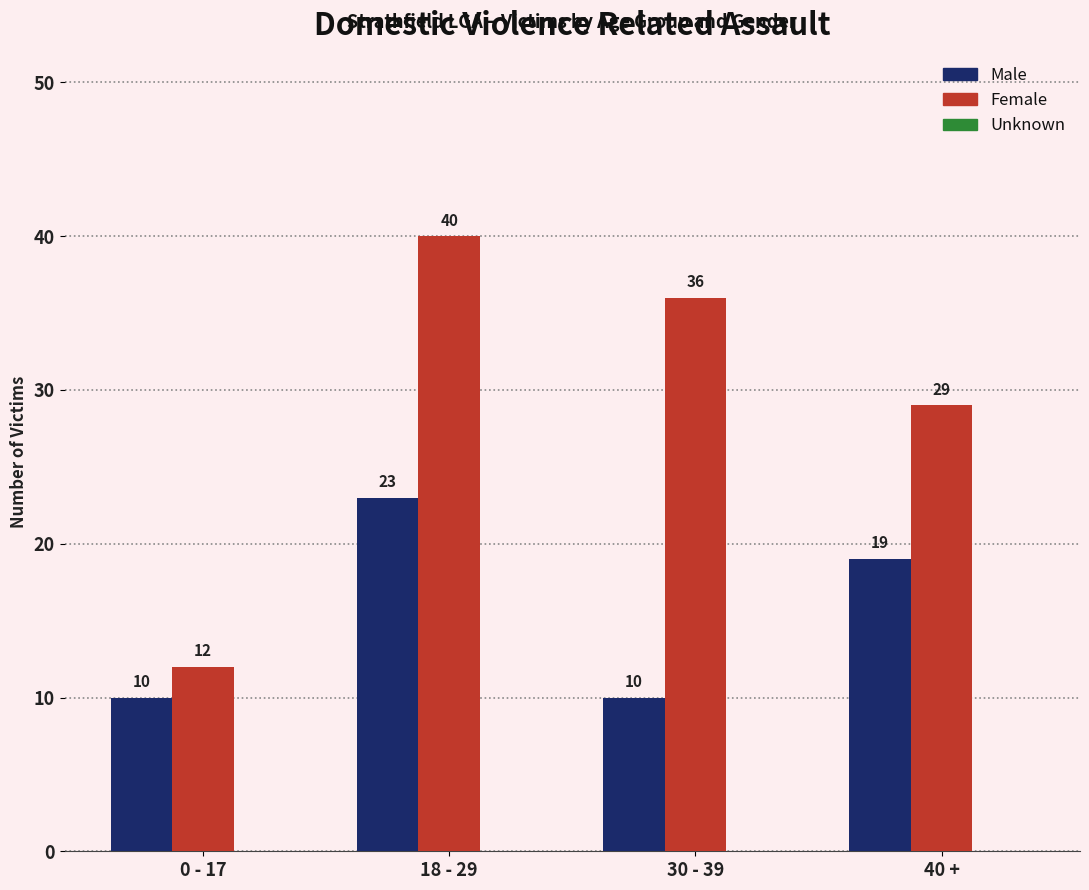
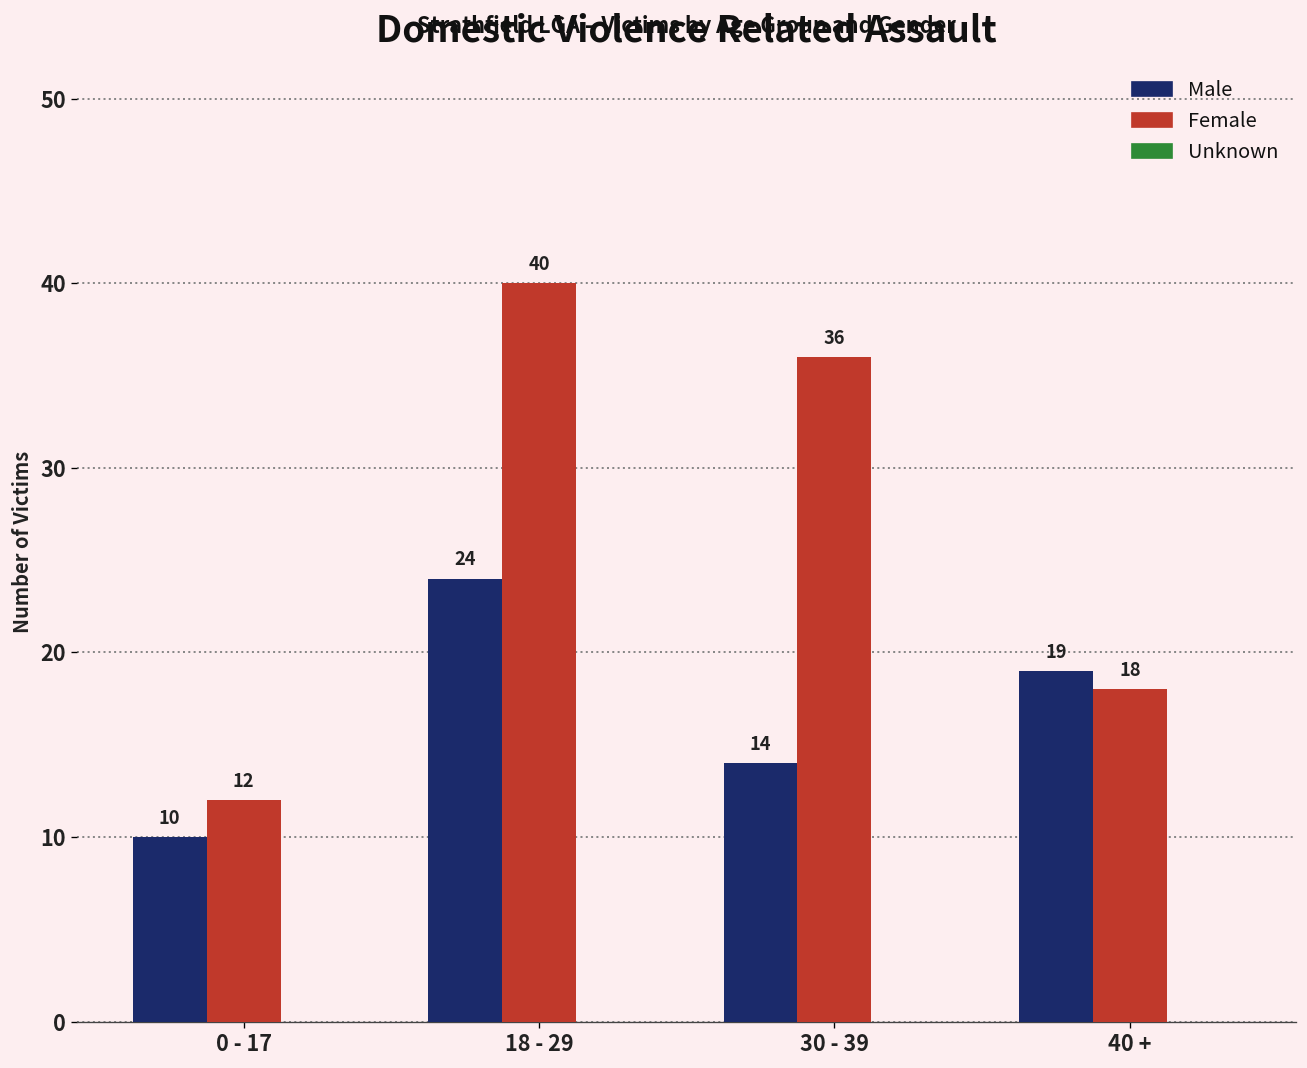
Male, 18 - 29: 23 -> 24
Male, 30 - 39: 10 -> 14
Female, 40 +: 29 -> 18
